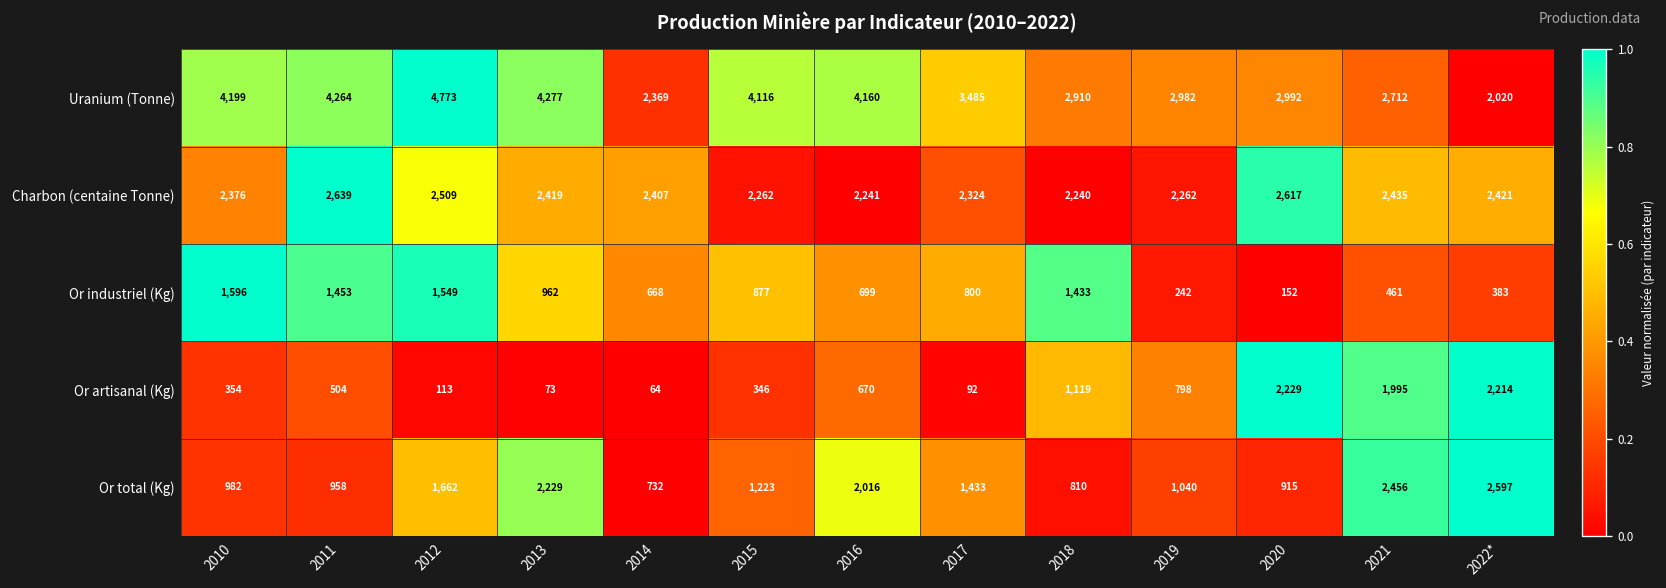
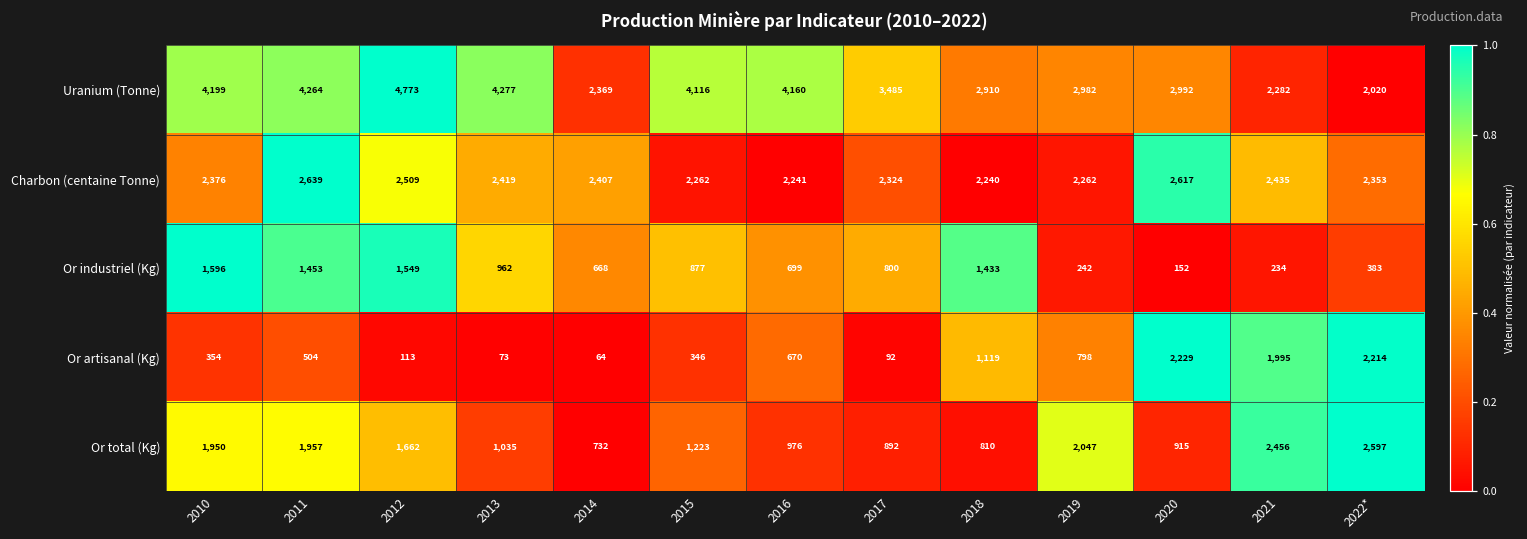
Uranium (Tonne), 2021: 2,712 -> 2,282
Charbon (centaine Tonne), 2022*: 2,421 -> 2,353
Or industriel (Kg), 2021: 461 -> 234
Or total (Kg), 2010: 982 -> 1,950
Or total (Kg), 2011: 958 -> 1,957
Or total (Kg), 2013: 2,229 -> 1,035
Or total (Kg), 2016: 2,016 -> 976
Or total (Kg), 2017: 1,433 -> 892
Or total (Kg), 2019: 1,040 -> 2,047
